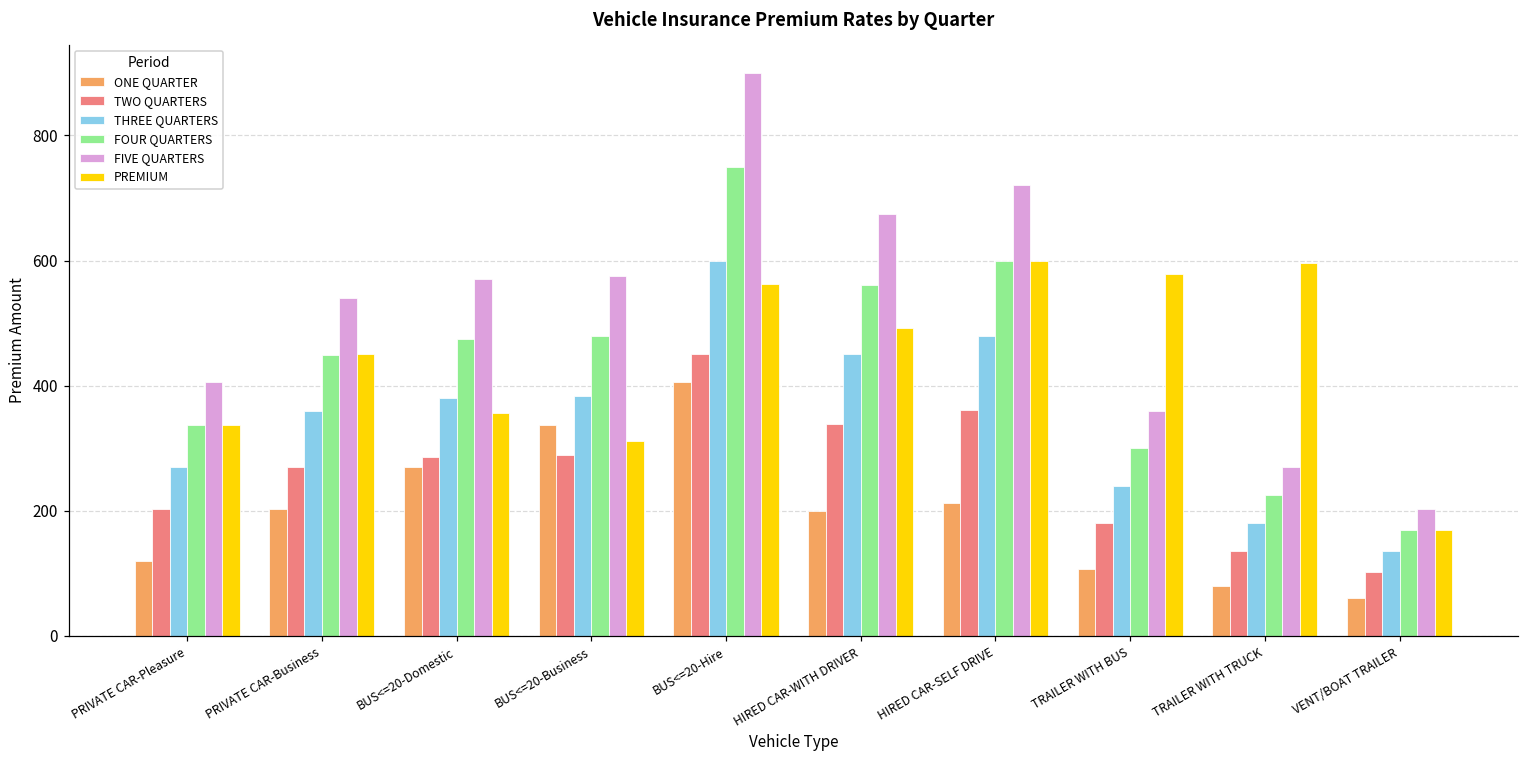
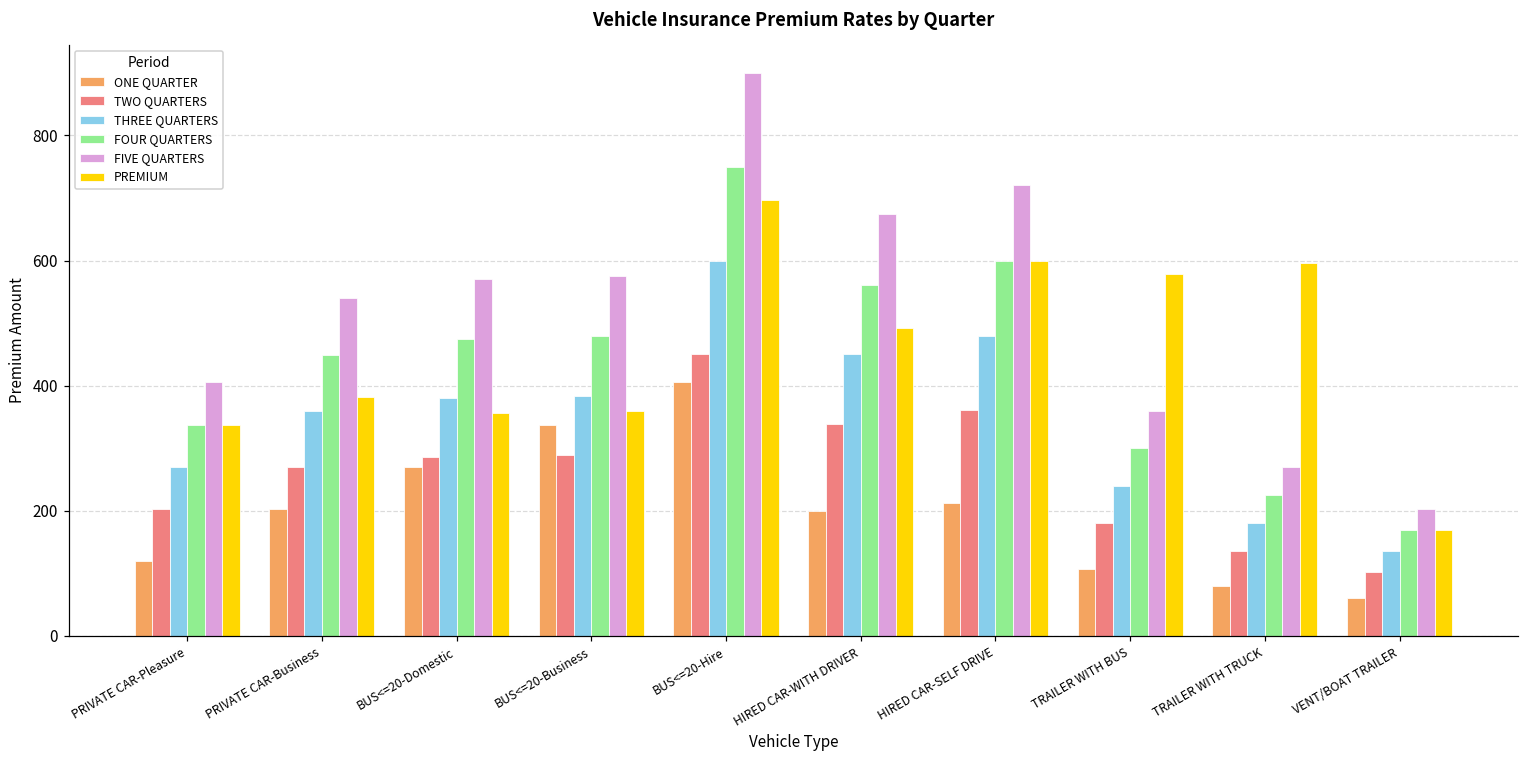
PREMIUM, PRIVATE CAR-Business: 450 -> 380
PREMIUM, BUS<=20-Business: 310 -> 360
PREMIUM, BUS<=20-Hire: 560 -> 700
